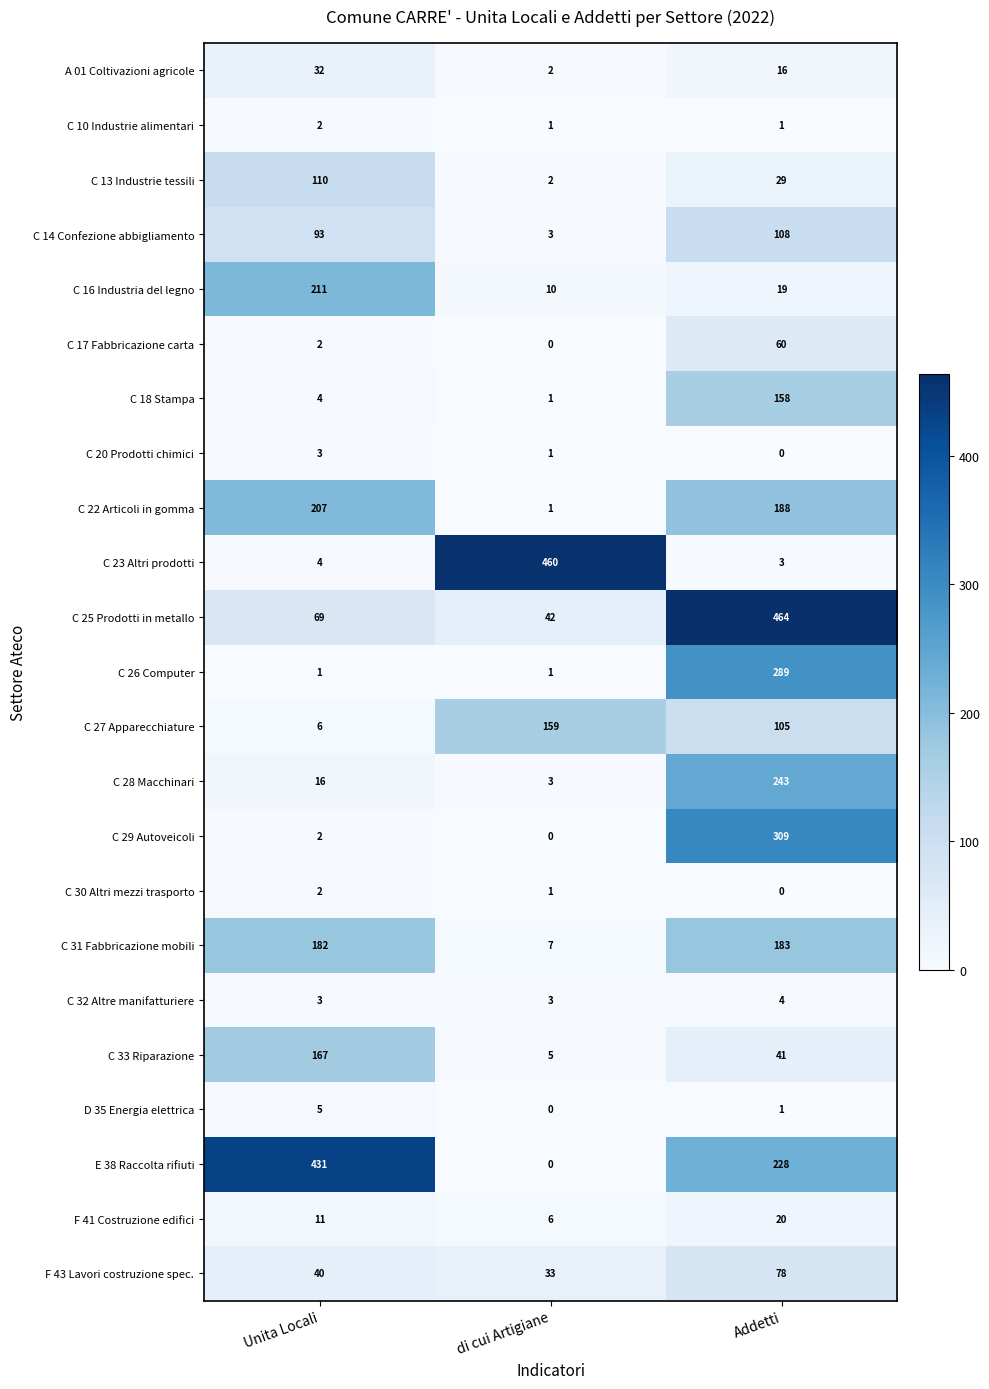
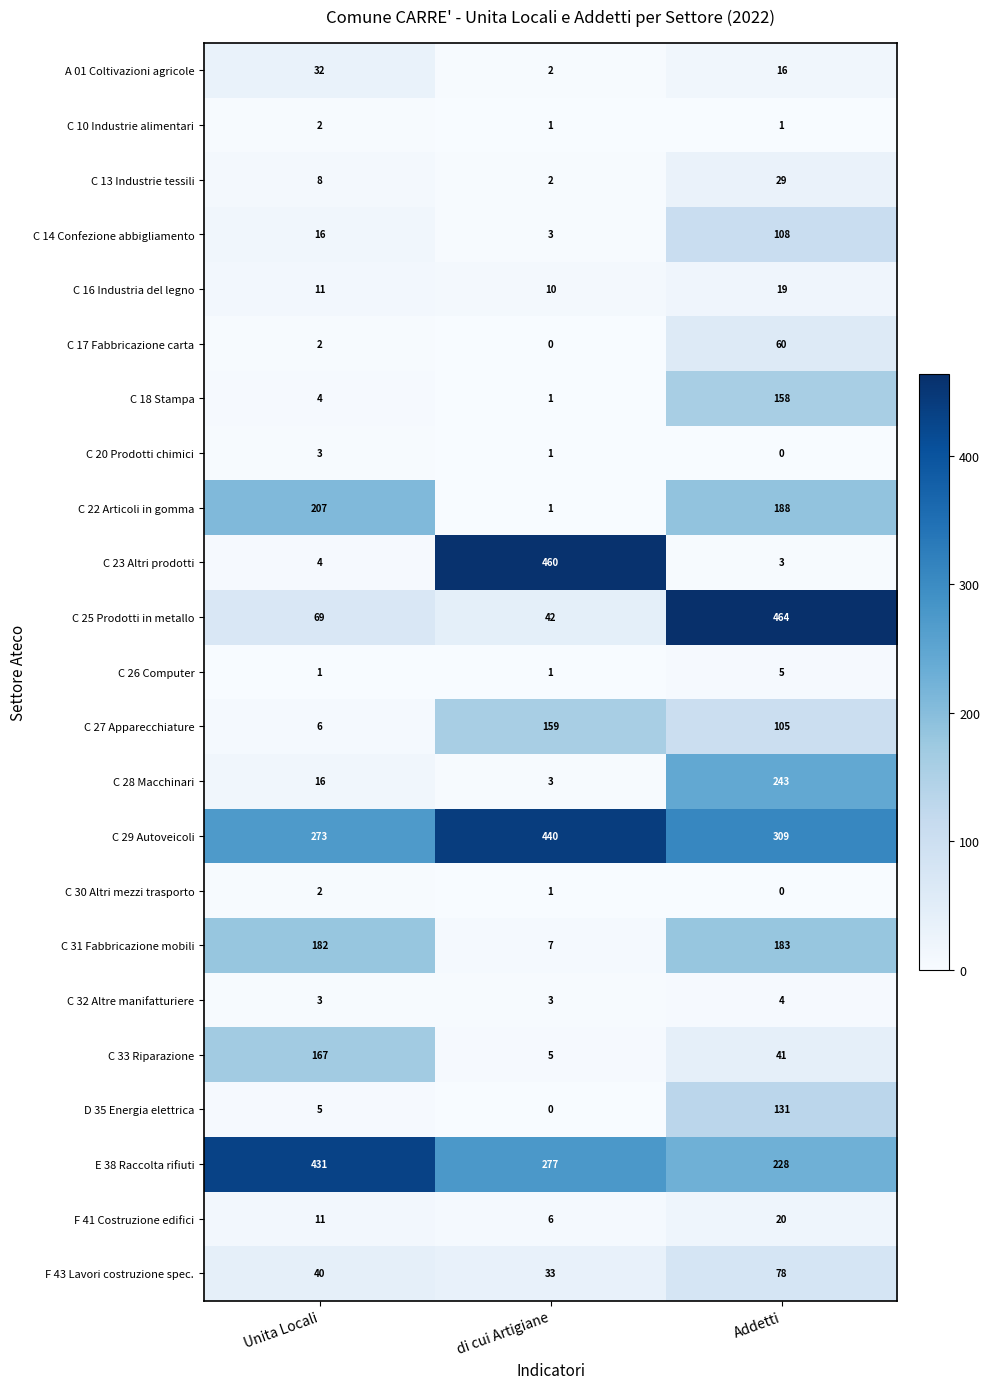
C 13 Industrie tessili, Unita Locali: 110 -> 8
C 14 Confezione abbigliamento, Unita Locali: 93 -> 16
C 16 Industria del legno, Unita Locali: 211 -> 11
C 26 Computer, Addetti: 289 -> 5
C 29 Autoveicoli, Unita Locali: 2 -> 273
C 29 Autoveicoli, di cui Artigiane: 0 -> 440
D 35 Energia elettrica, Addetti: 1 -> 131
E 38 Raccolta rifiuti, di cui Artigiane: 0 -> 277
